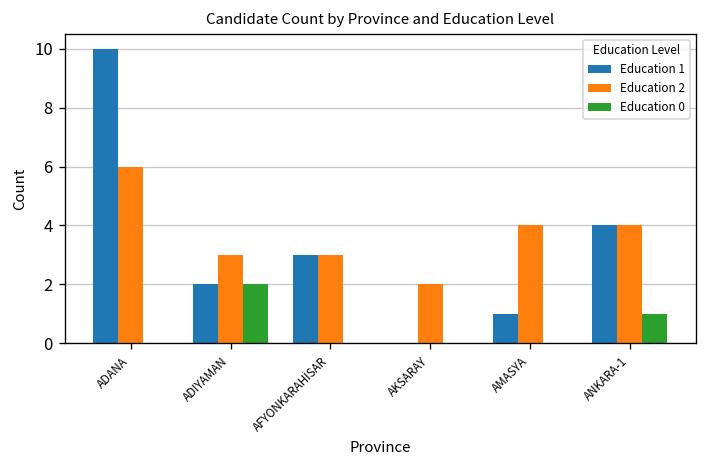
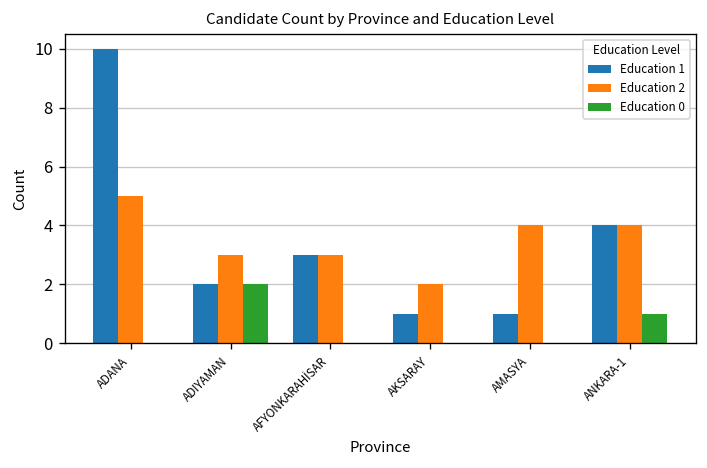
Education 2, ADANA: 6 -> 5
Education 1, AKSARAY: 0 -> 1
